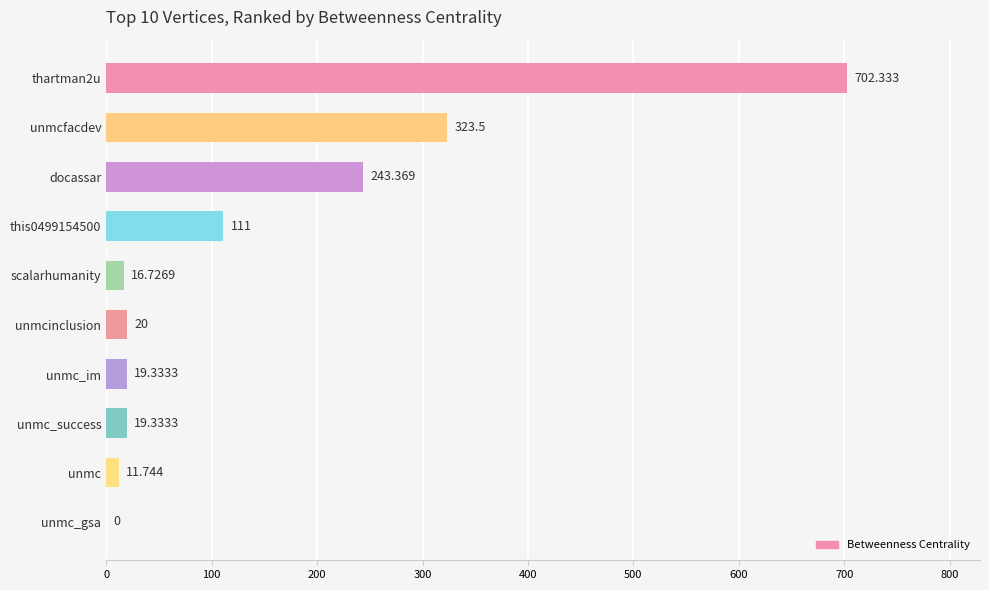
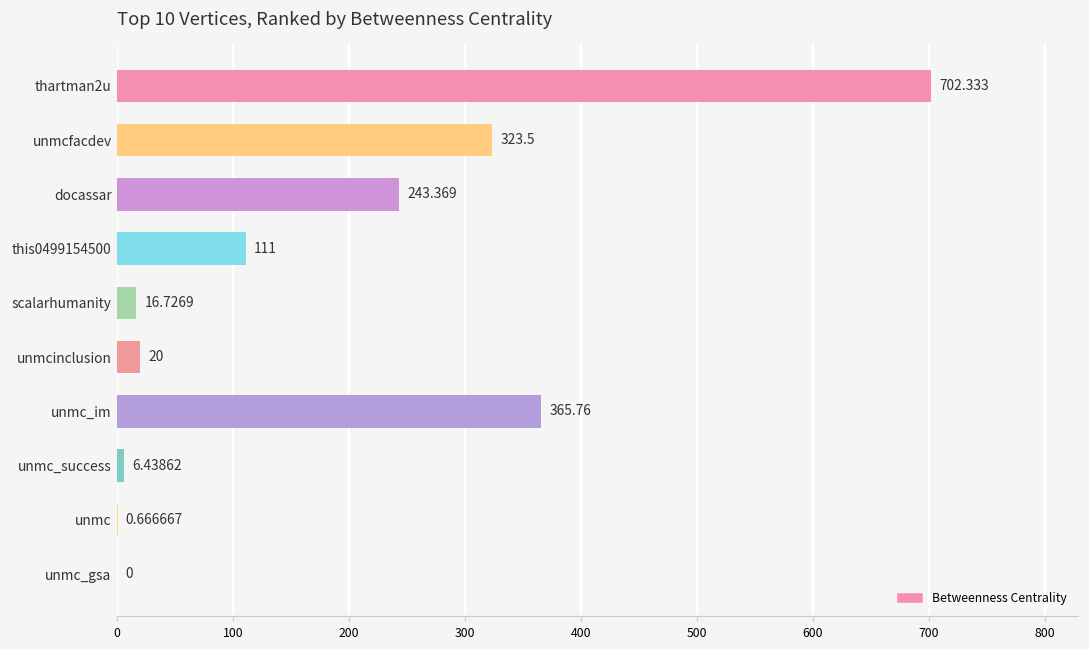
unmc_im: 19.3333 -> 365.76
unmc_success: 19.3333 -> 6.43862
unmc: 11.744 -> 0.666667
